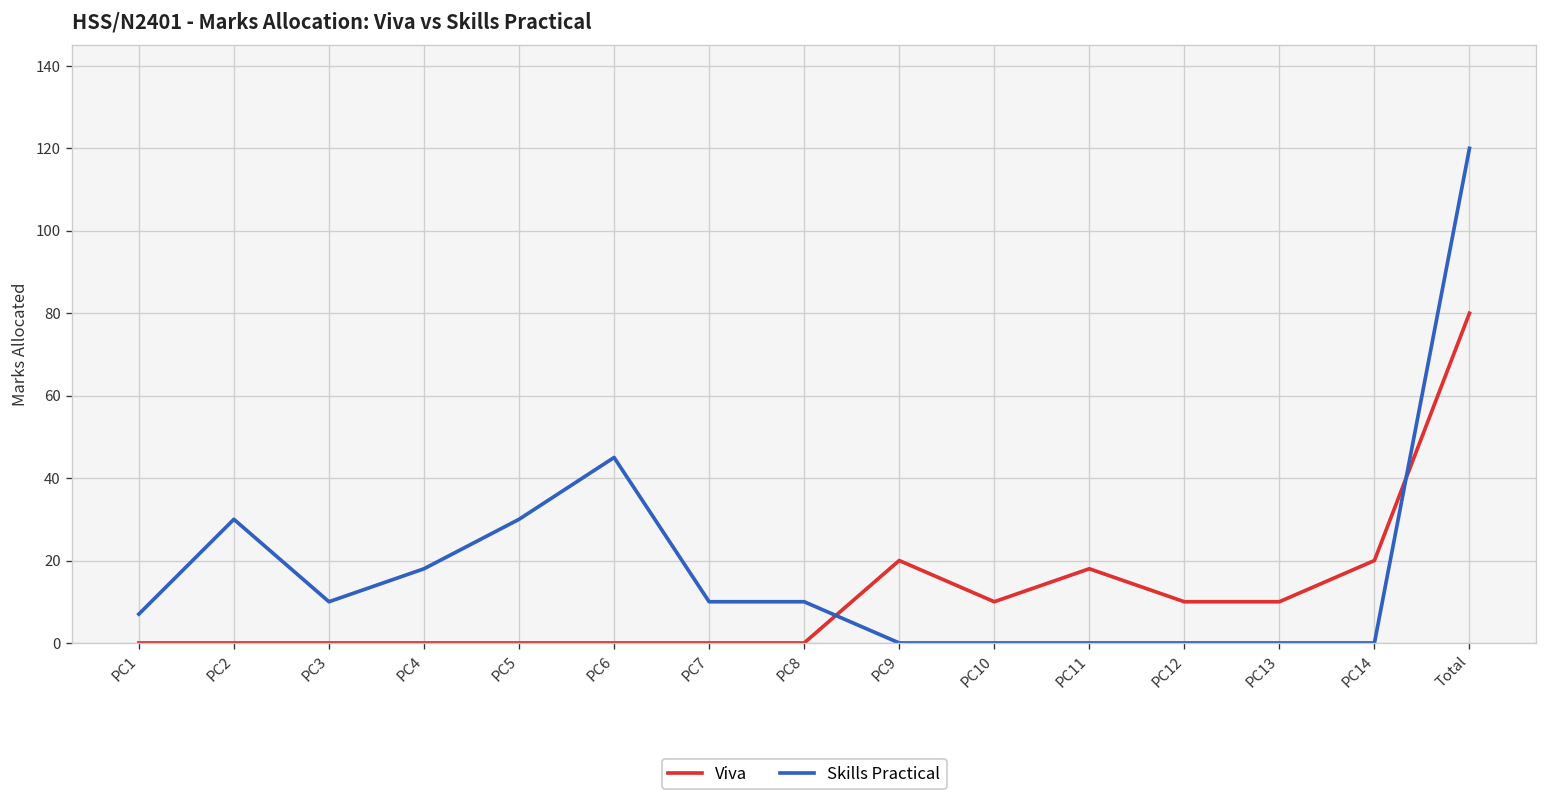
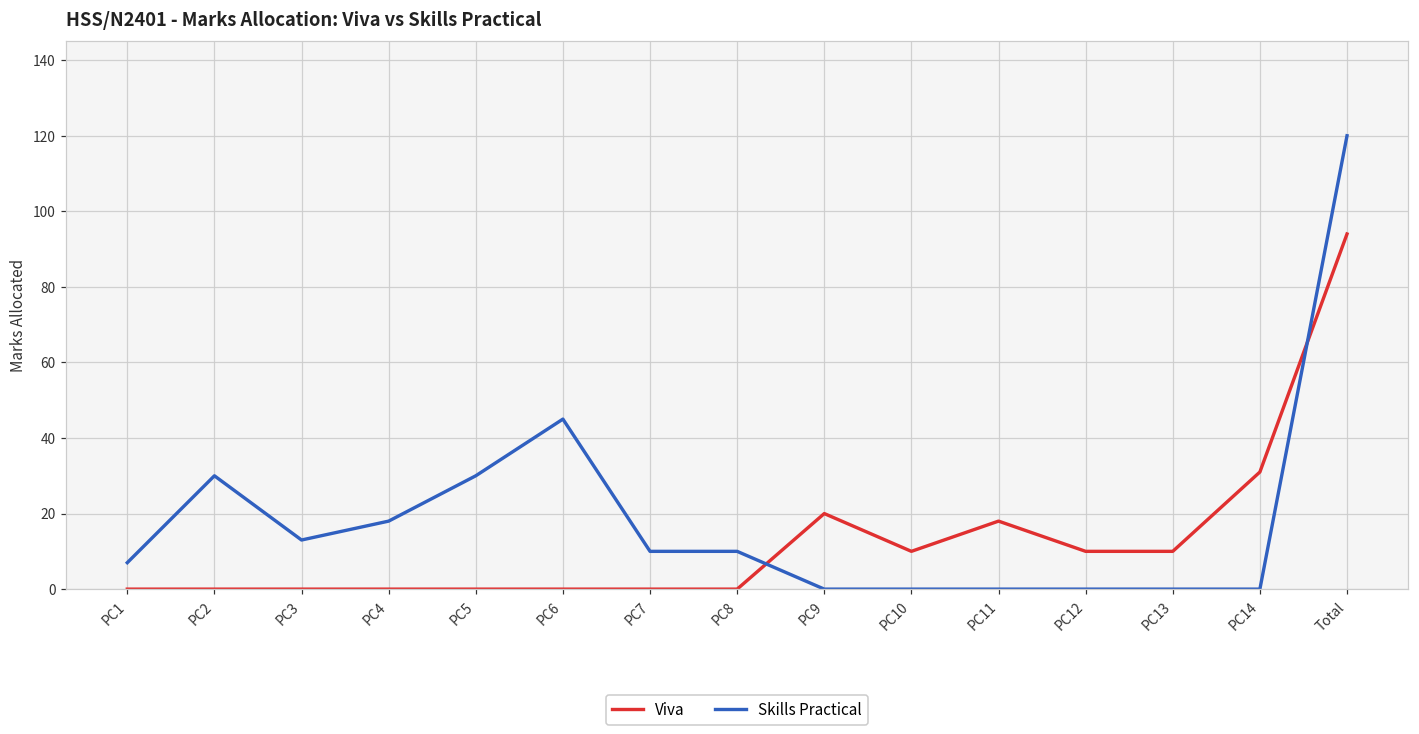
Skills Practical, PC3: 10 -> 13
Viva, PC14: 20 -> 31
Viva, Total: 80 -> 94
